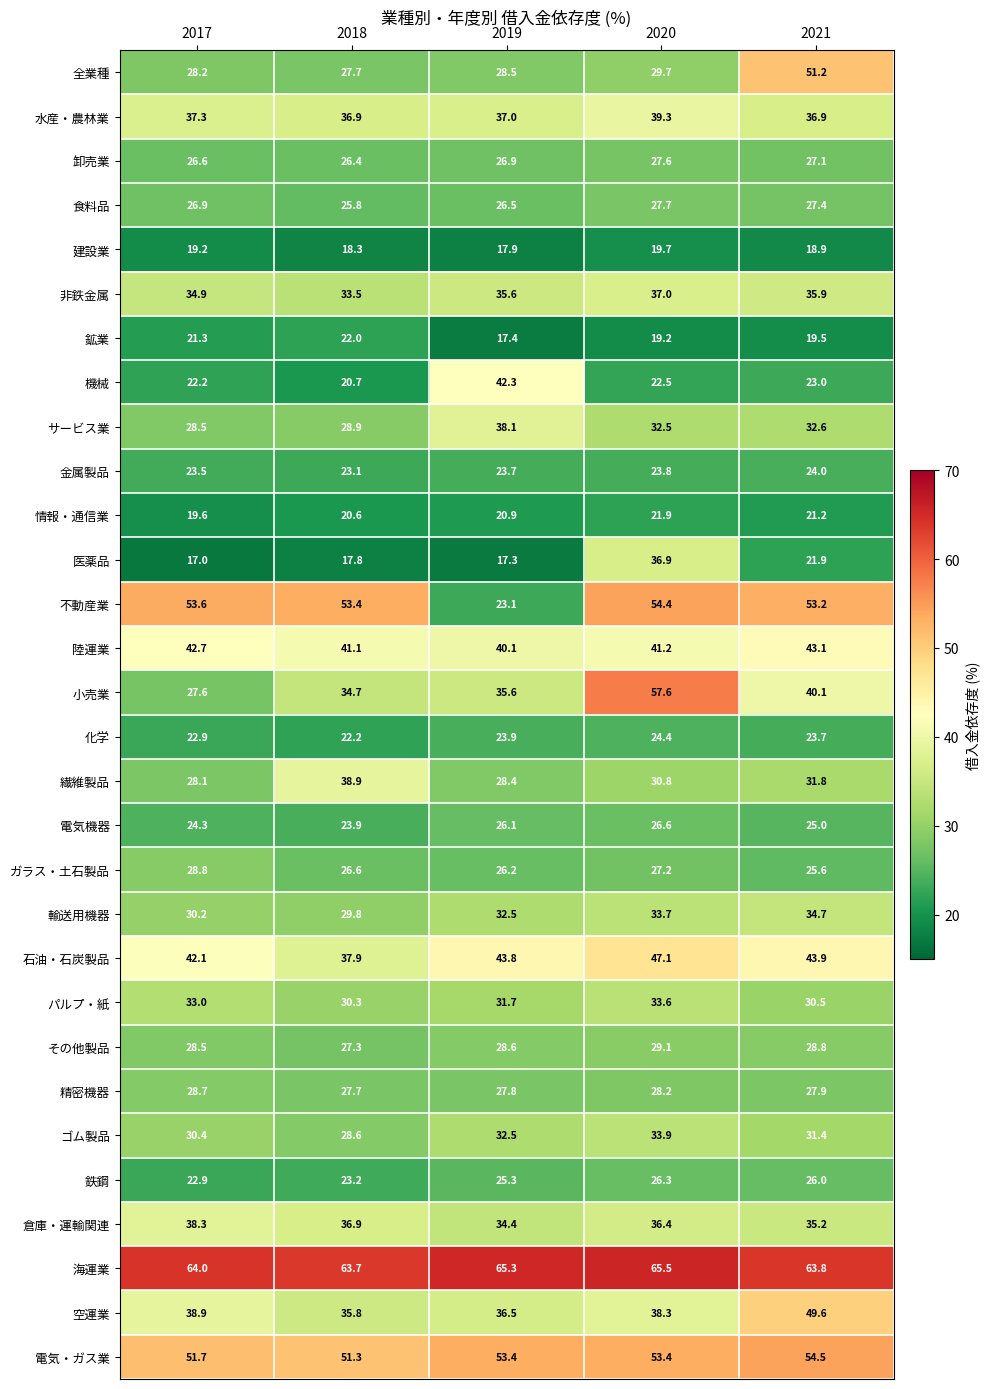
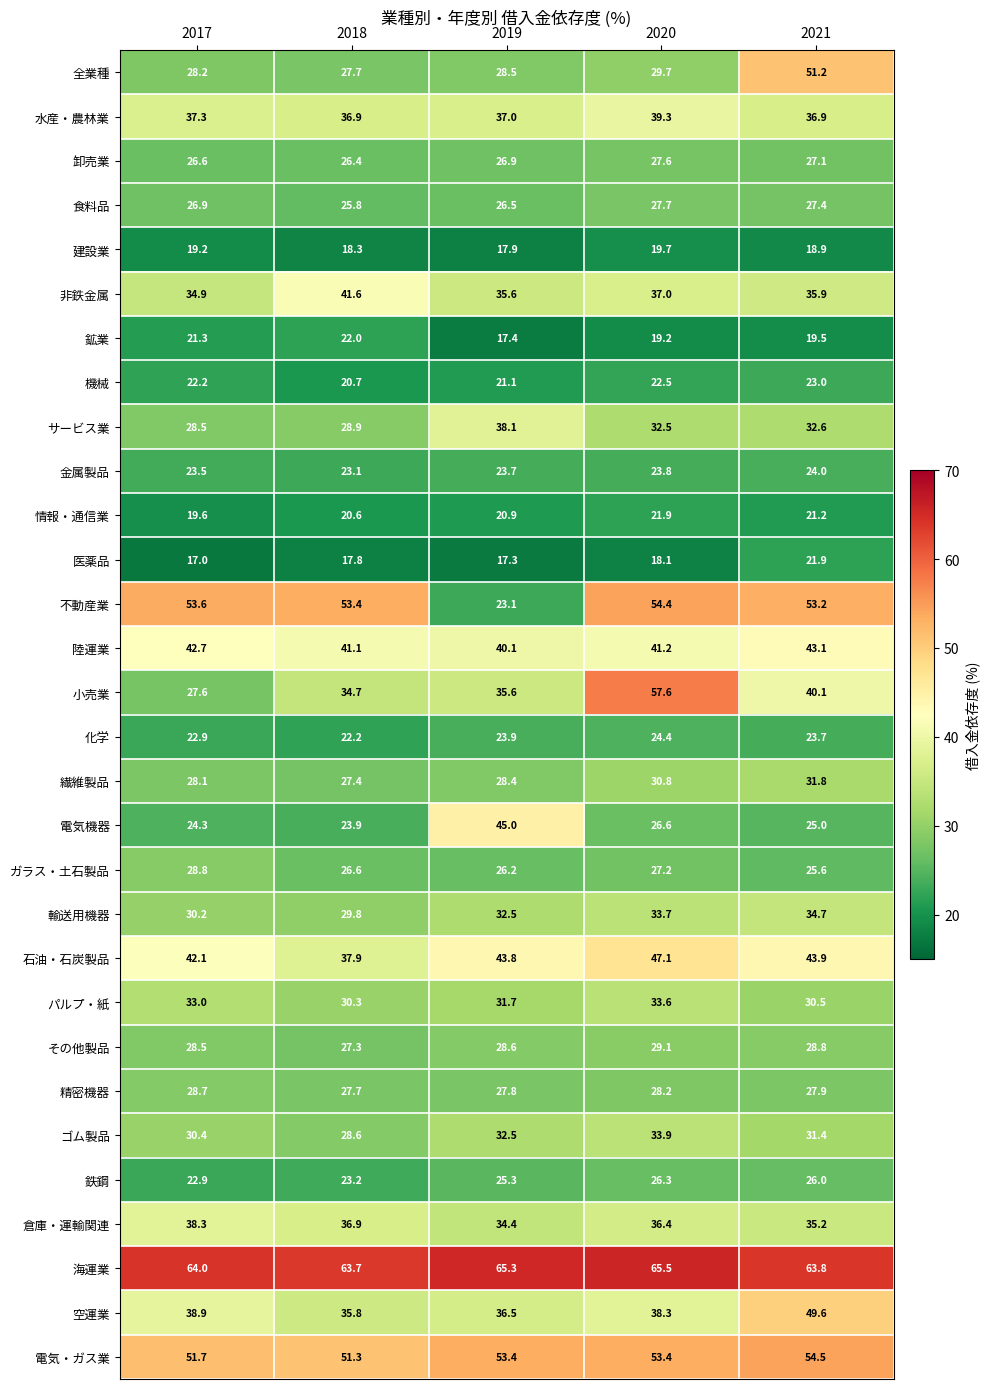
非鉄金属, 2018: 33.5 -> 41.6
機械, 2019: 42.3 -> 21.1
医薬品, 2020: 36.9 -> 18.1
繊維製品, 2018: 38.9 -> 27.4
電気機器, 2019: 26.1 -> 45.0
